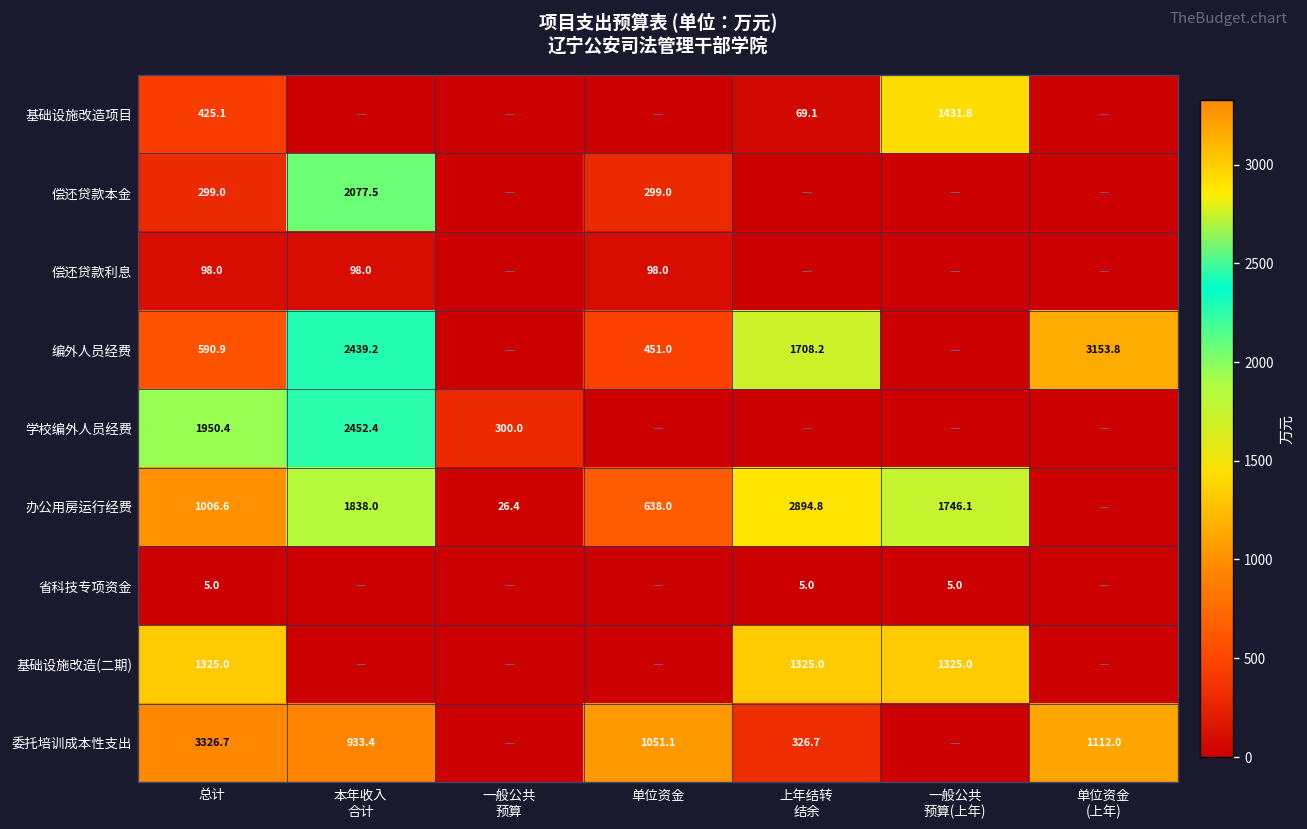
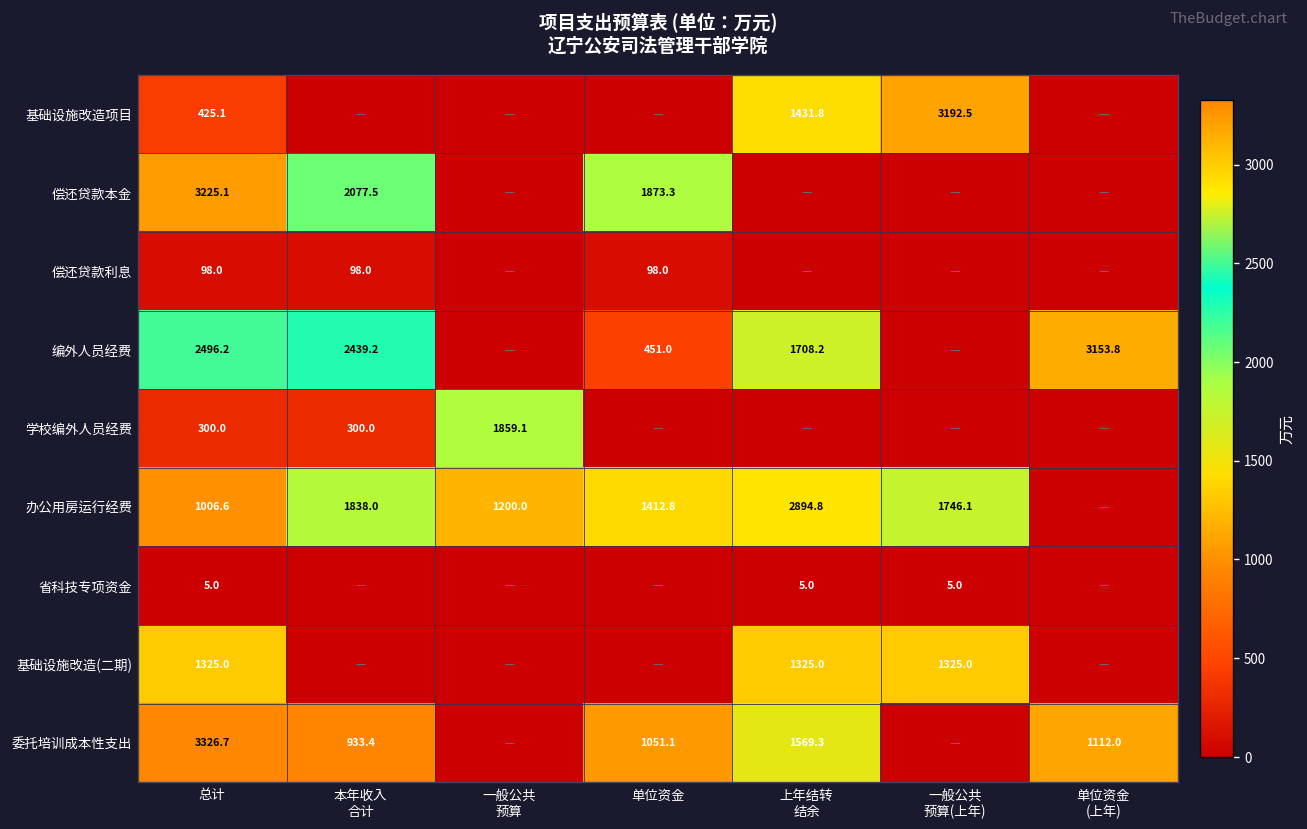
基础设施改造项目, 上年结转 结余: 69.1 -> 1431.8
基础设施改造项目, 一般公共 预算(上年): 1431.8 -> 3192.5
偿还贷款本金, 总计: 299.0 -> 3225.1
偿还贷款本金, 单位资金: 299.0 -> 1873.3
编外人员经费, 总计: 590.9 -> 2496.2
学校编外人员经费, 总计: 1950.4 -> 300.0
学校编外人员经费, 本年收入 合计: 2452.4 -> 300.0
学校编外人员经费, 一般公共 预算: 300.0 -> 1859.1
办公用房运行经费, 一般公共 预算: 26.4 -> 1200.0
办公用房运行经费, 单位资金: 638.0 -> 1412.8
委托培训成本性支出, 上年结转 结余: 326.7 -> 1569.3
